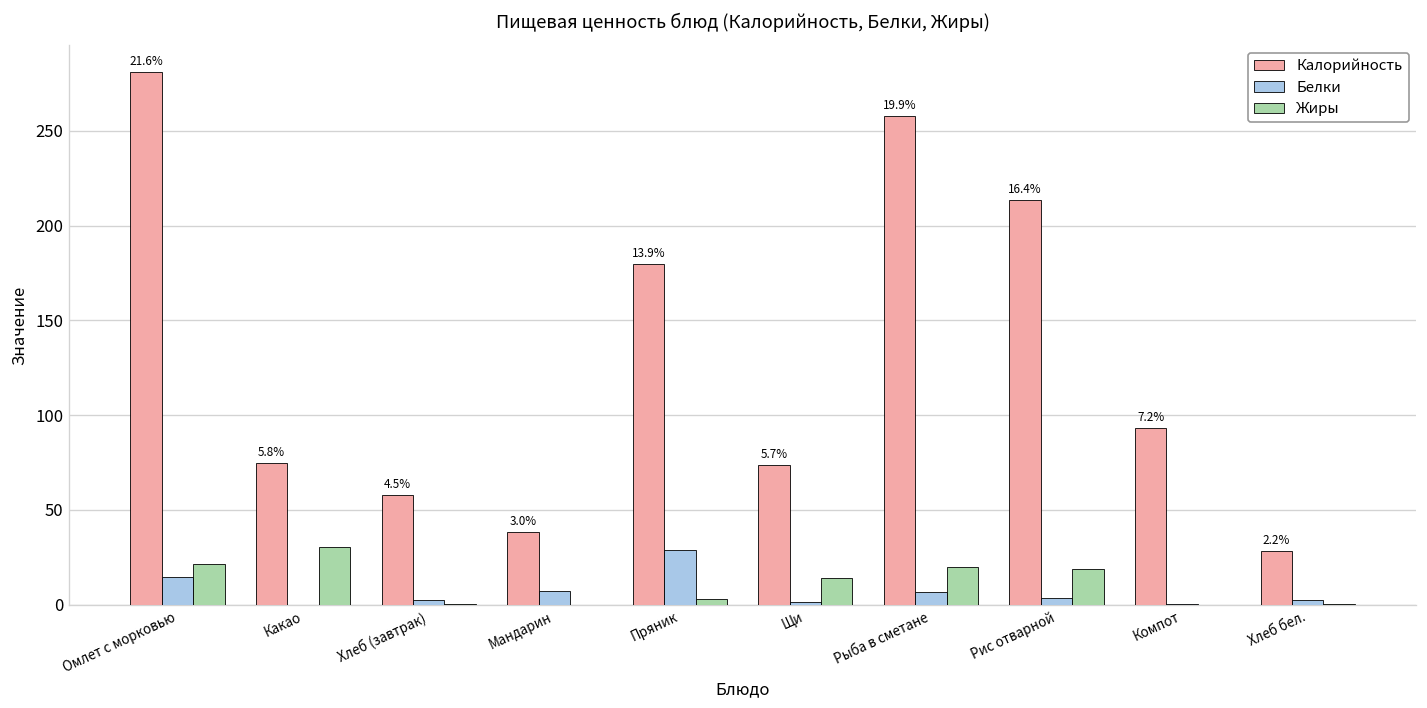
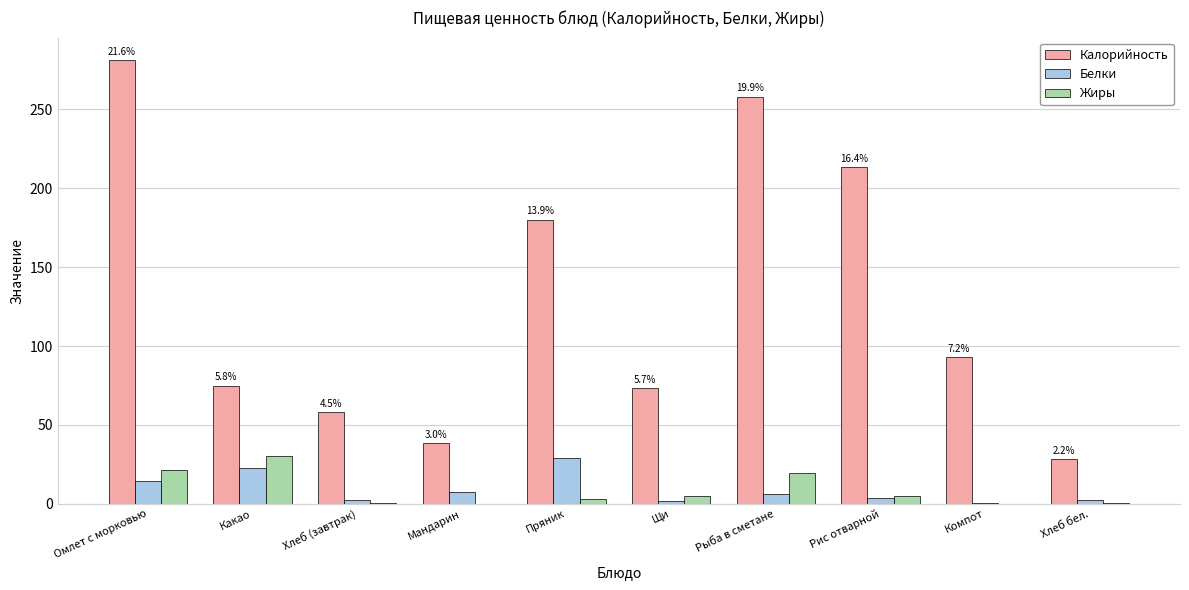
Белки, Какао: 0 -> 23
Жиры, Щи: 14 -> 5
Жиры, Рис отварной: 19 -> 5
